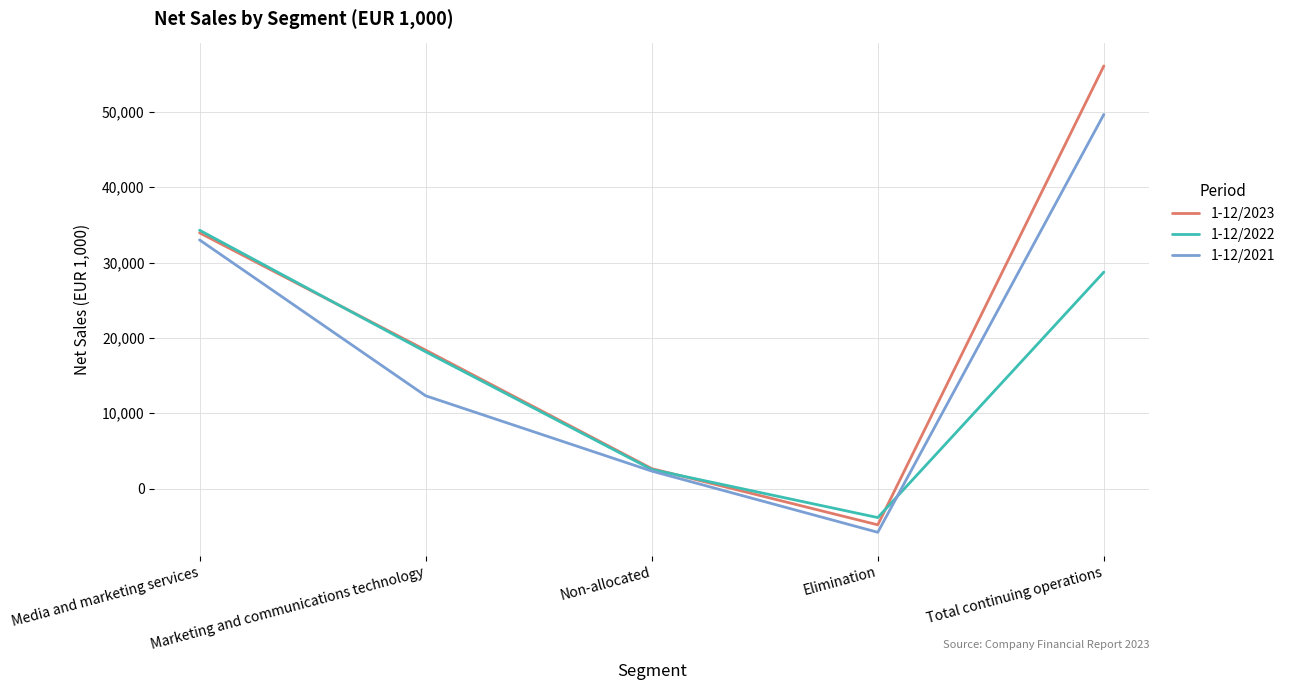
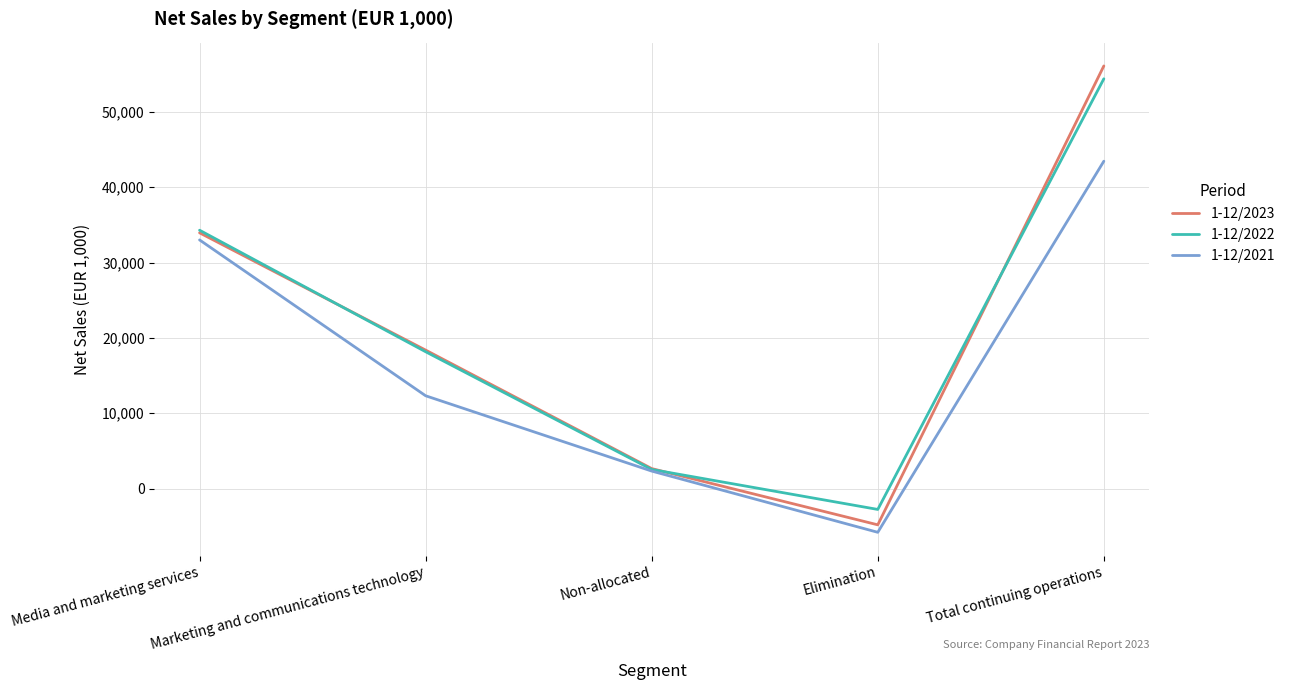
1-12/2022, Elimination: -4,000 -> -3,000
1-12/2022, Total continuing operations: 29,000 -> 54,000
1-12/2021, Total continuing operations: 50,000 -> 43,000
